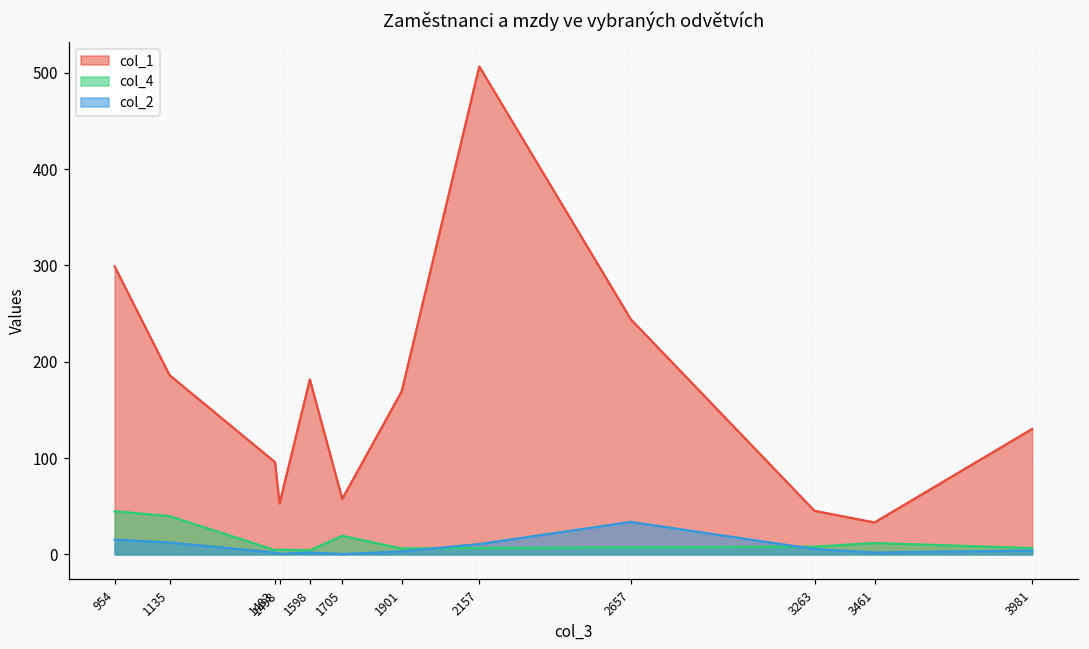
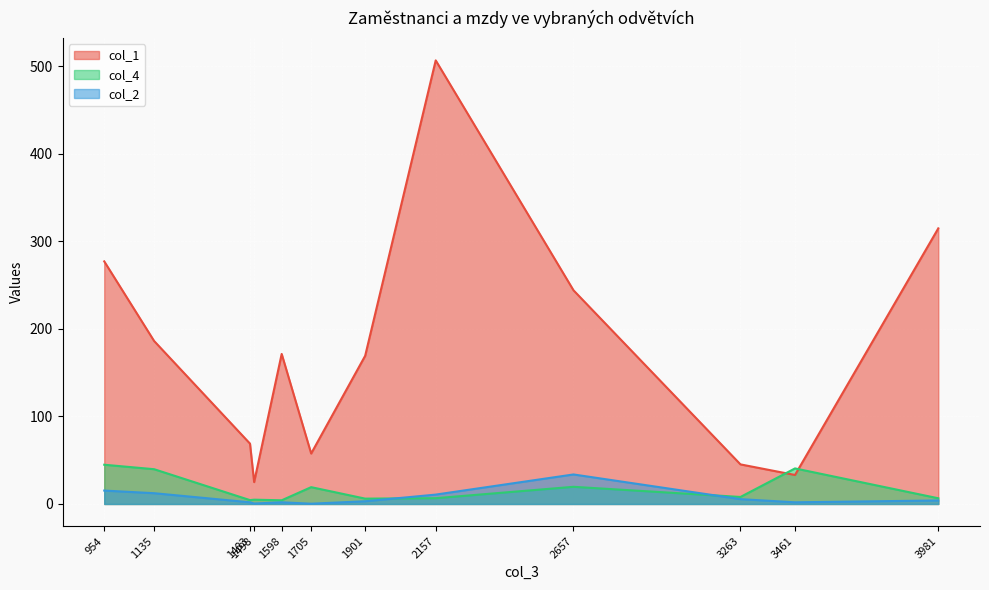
col_1, 954: 300 -> 280
col_1, 1483: 100 -> 70
col_1, 1498: 50 -> 30
col_1, 1598: 180 -> 170
col_4, 2657: 10 -> 20
col_4, 3461: 10 -> 40
col_1, 3981: 130 -> 310
